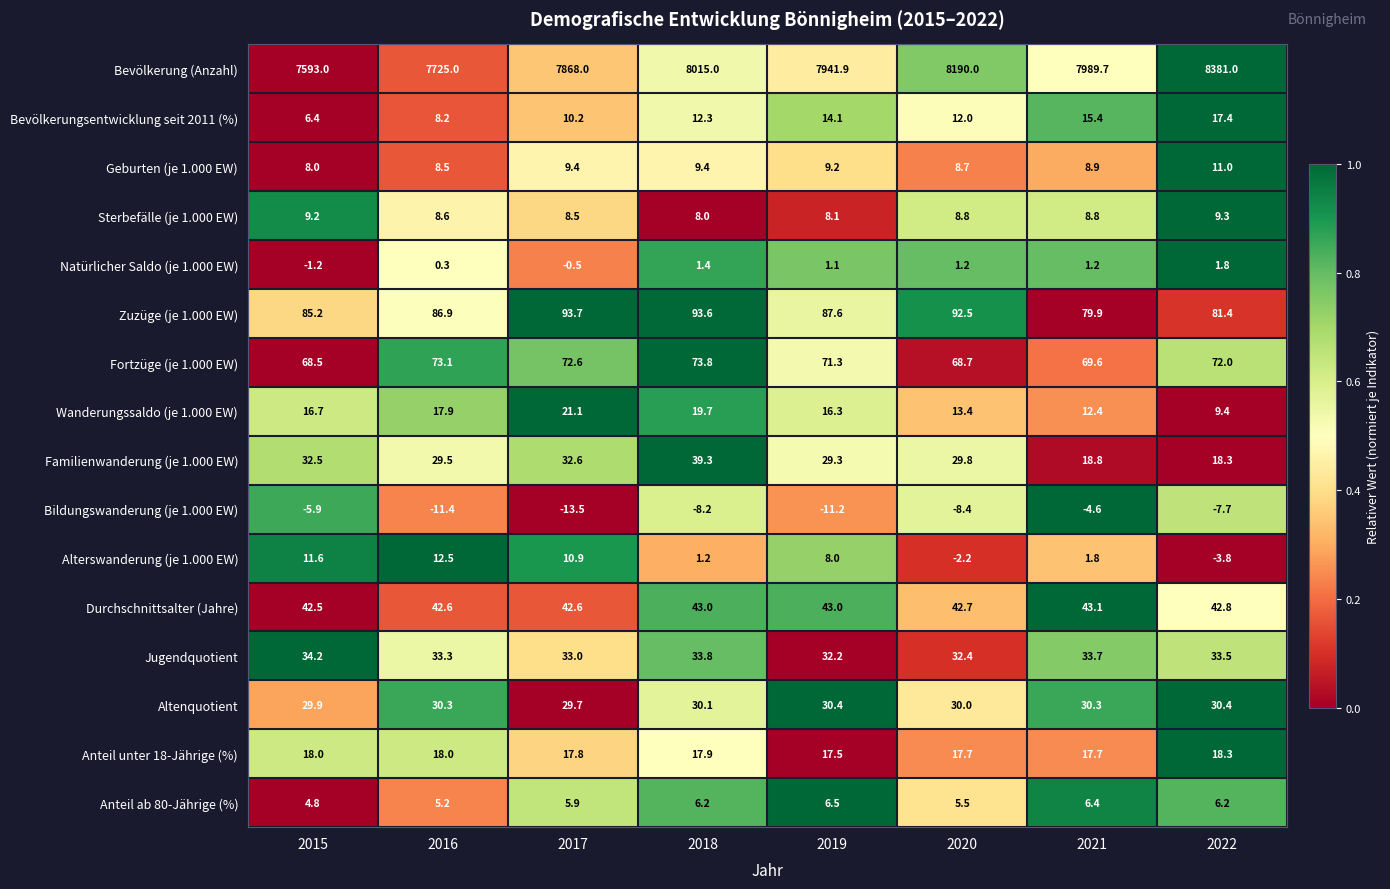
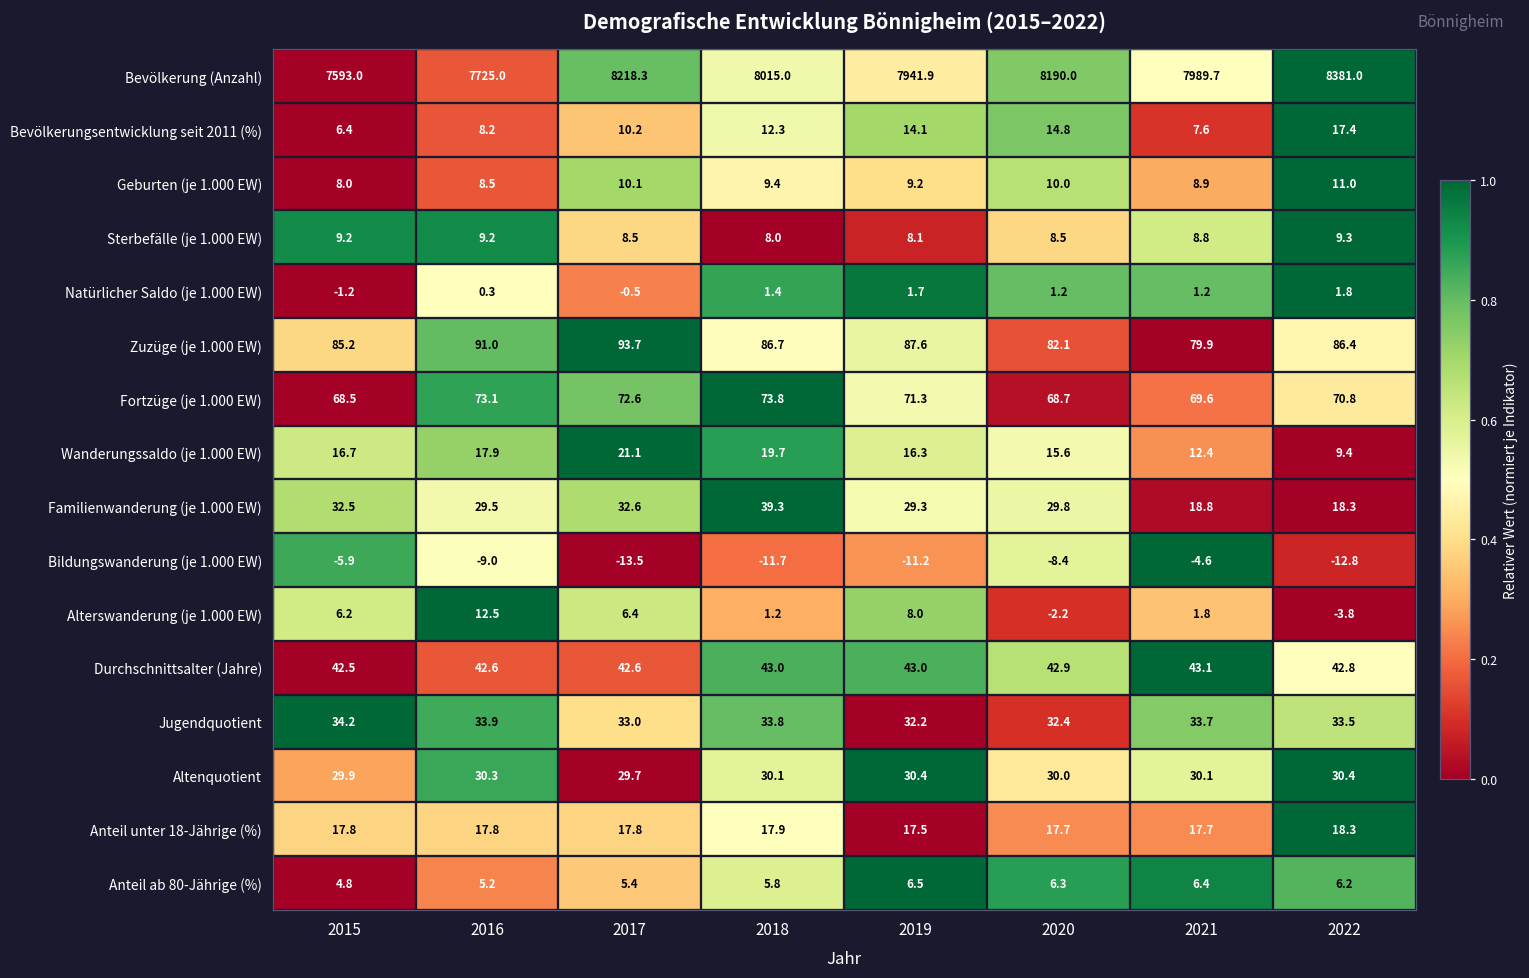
Bevölkerung (Anzahl), 2017: 7868.0 -> 8218.3
Bevölkerungsentwicklung seit 2011 (%), 2020: 12.0 -> 14.8
Bevölkerungsentwicklung seit 2011 (%), 2021: 15.4 -> 7.6
Geburten (je 1.000 EW), 2017: 9.4 -> 10.1
Geburten (je 1.000 EW), 2020: 8.7 -> 10.0
Sterbefälle (je 1.000 EW), 2016: 8.6 -> 9.2
Sterbefälle (je 1.000 EW), 2020: 8.8 -> 8.5
Natürlicher Saldo (je 1.000 EW), 2019: 1.1 -> 1.7
Zuzüge (je 1.000 EW), 2016: 86.9 -> 91.0
Zuzüge (je 1.000 EW), 2018: 93.6 -> 86.7
Zuzüge (je 1.000 EW), 2020: 92.5 -> 82.1
Zuzüge (je 1.000 EW), 2022: 81.4 -> 86.4
Fortzüge (je 1.000 EW), 2022: 72.0 -> 70.8
Wanderungssaldo (je 1.000 EW), 2020: 13.4 -> 15.6
Bildungswanderung (je 1.000 EW), 2016: -11.4 -> -9.0
Bildungswanderung (je 1.000 EW), 2018: -8.2 -> -11.7
Bildungswanderung (je 1.000 EW), 2022: -7.7 -> -12.8
Alterswanderung (je 1.000 EW), 2015: 11.6 -> 6.2
Alterswanderung (je 1.000 EW), 2017: 10.9 -> 6.4
Durchschnittsalter (Jahre), 2020: 42.7 -> 42.9
Jugendquotient, 2016: 33.3 -> 33.9
Altenquotient, 2021: 30.3 -> 30.1
Anteil unter 18-Jährige (%), 2015: 18.0 -> 17.8
Anteil unter 18-Jährige (%), 2016: 18.0 -> 17.8
Anteil ab 80-Jährige (%), 2017: 5.9 -> 5.4
Anteil ab 80-Jährige (%), 2018: 6.2 -> 5.8
Anteil ab 80-Jährige (%), 2020: 5.5 -> 6.3
